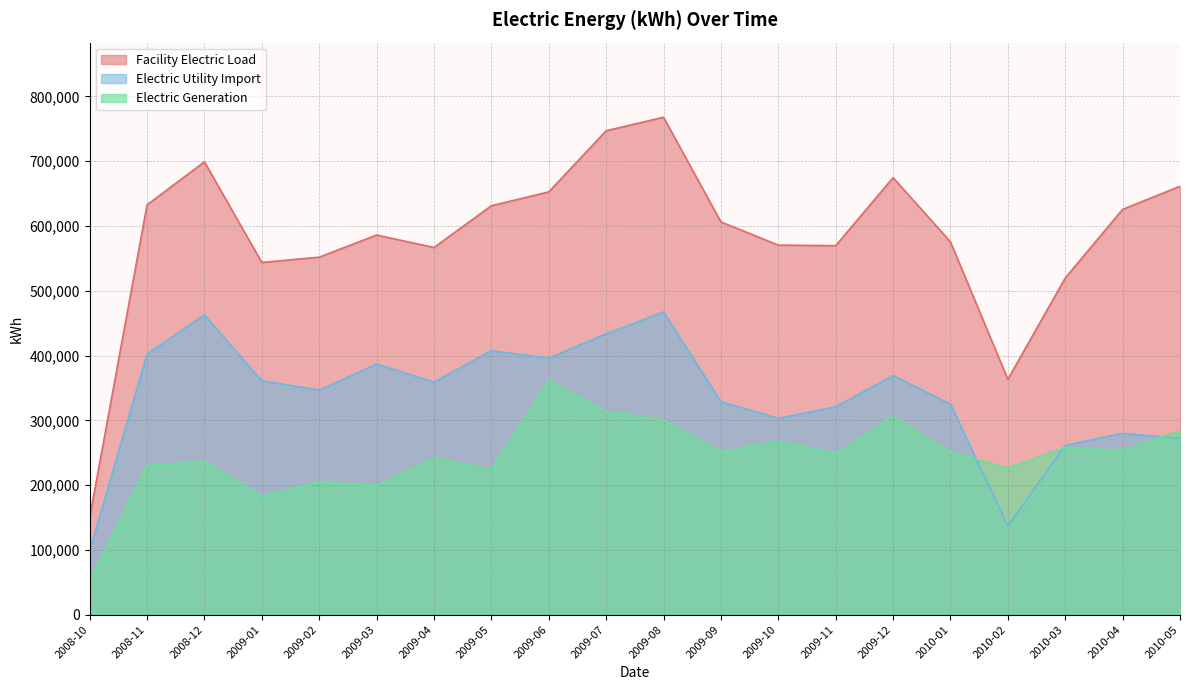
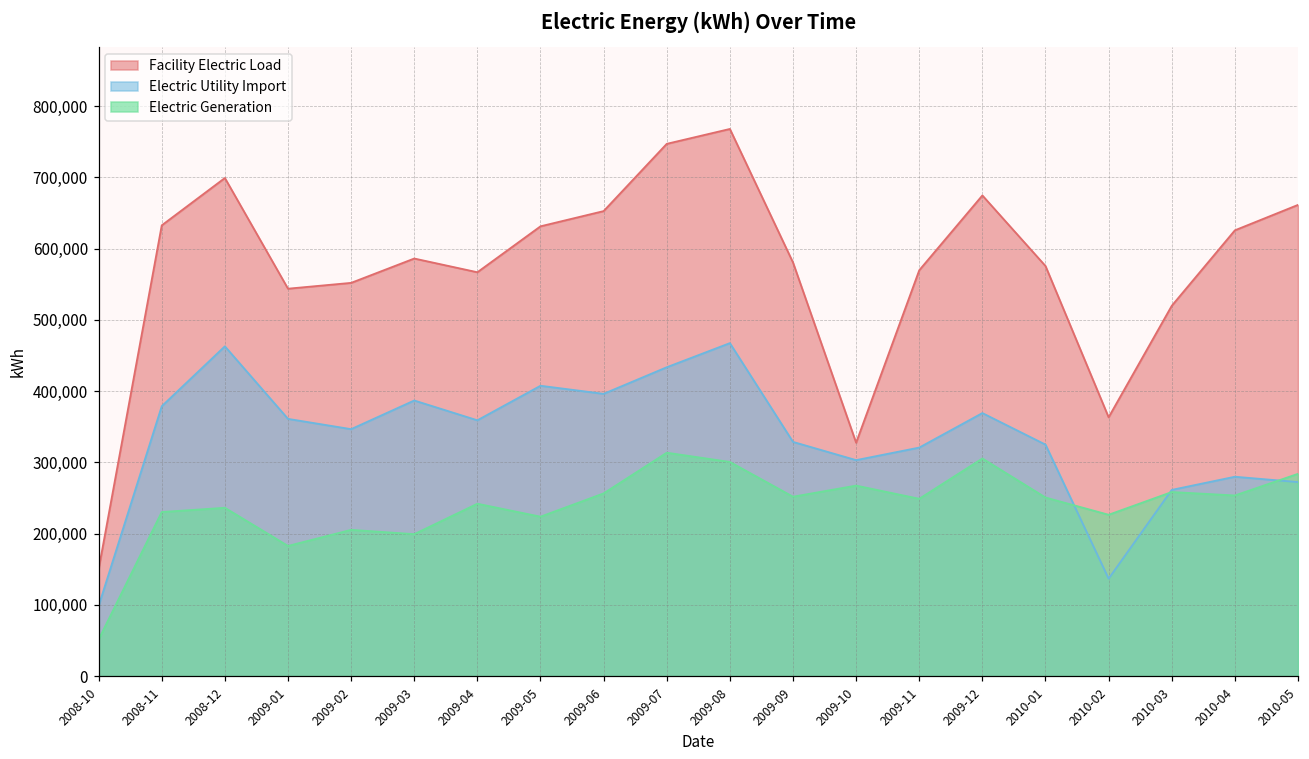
Electric Utility Import, 2008-11: 400,000 -> 380,000
Electric Generation, 2009-06: 360,000 -> 260,000
Facility Electric Load, 2009-09: 610,000 -> 580,000
Facility Electric Load, 2009-10: 570,000 -> 330,000
